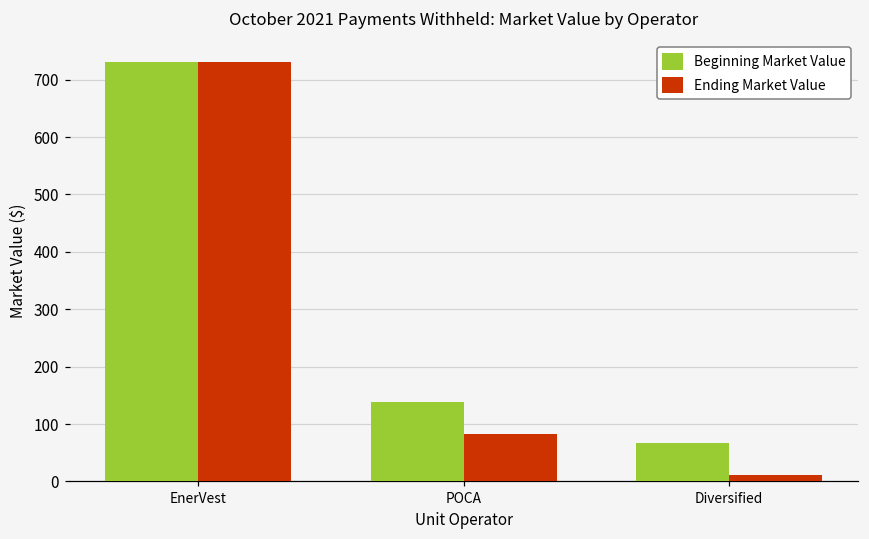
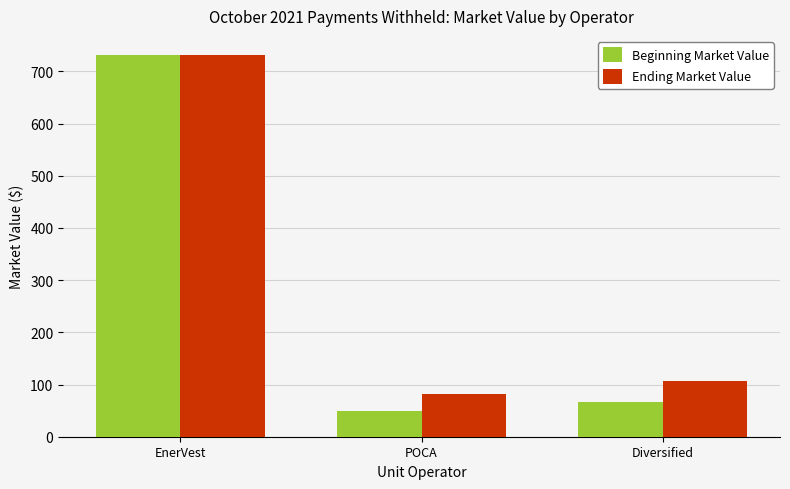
Beginning Market Value, POCA: 140 -> 50
Ending Market Value, Diversified: 10 -> 110
